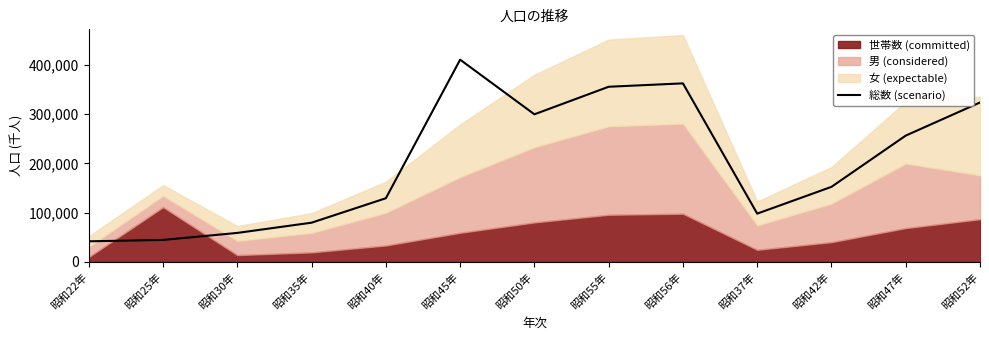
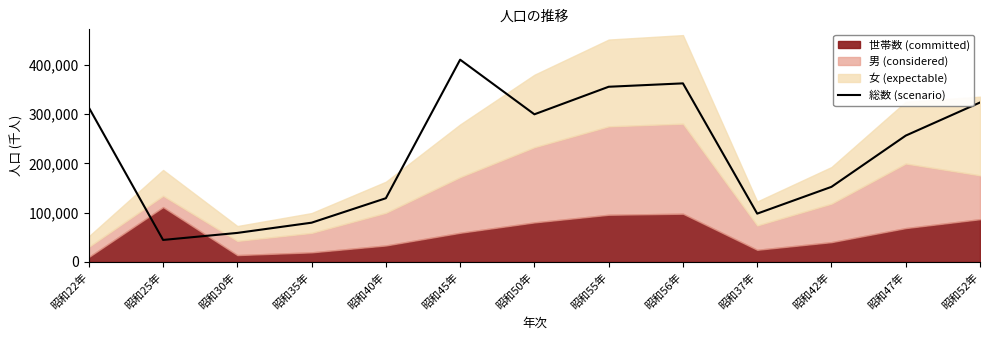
総数 (scenario), 昭和22年: 40,000 -> 310,000
女 (expectable), 昭和25年: 20,000 -> 50,000
